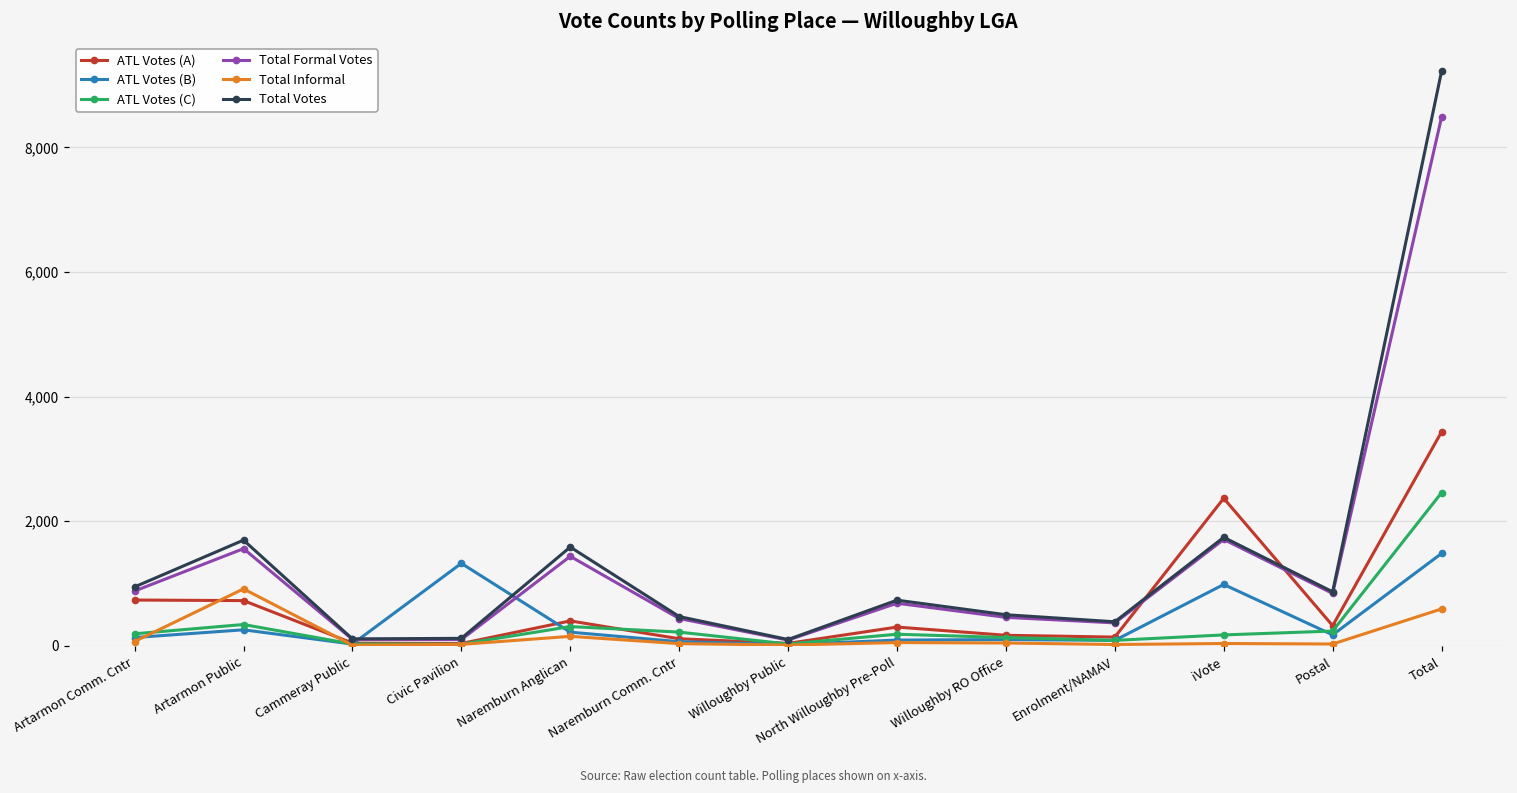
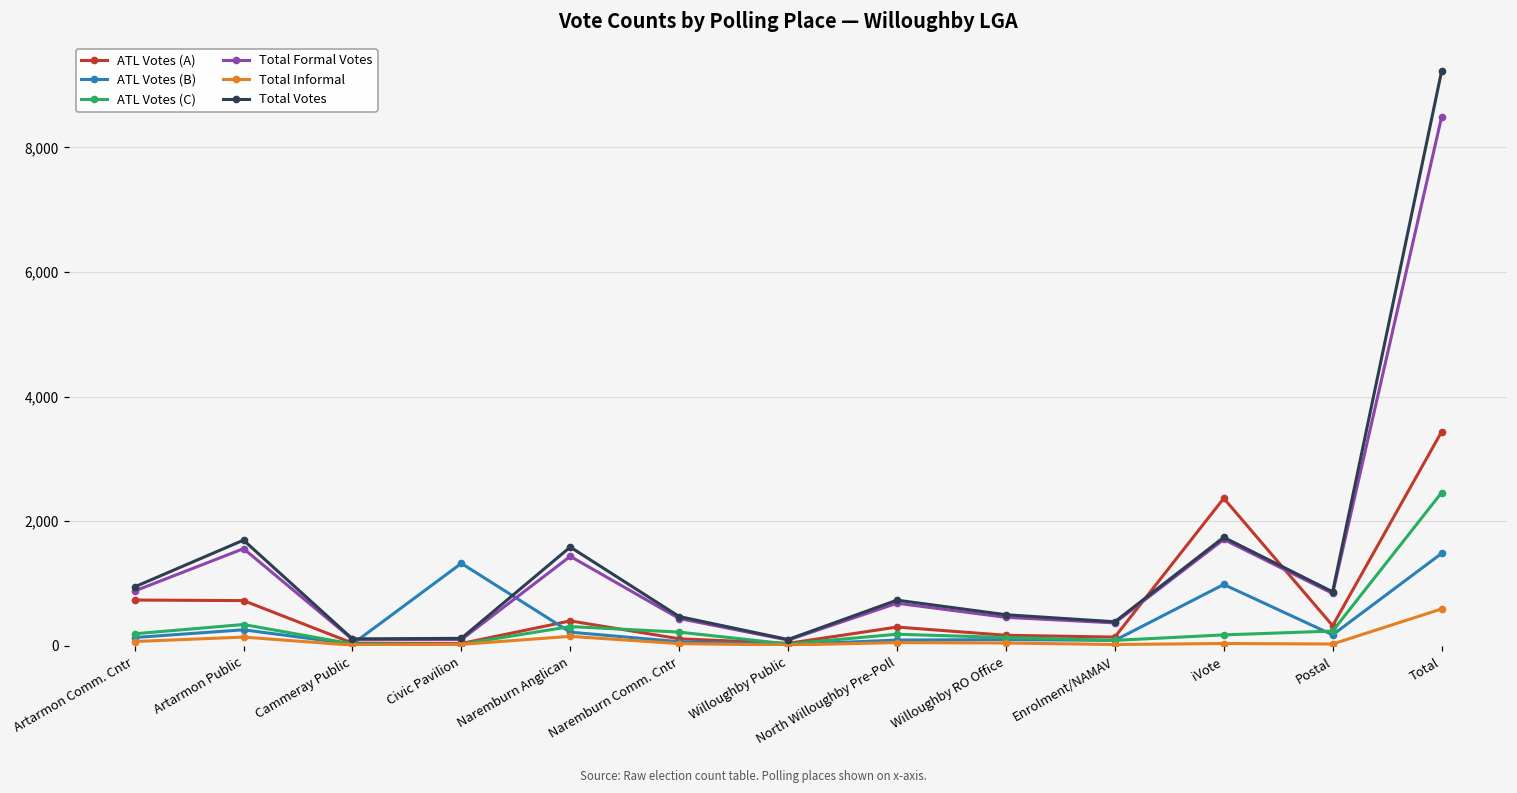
Total Informal, Artarmon Public: 900 -> 100
